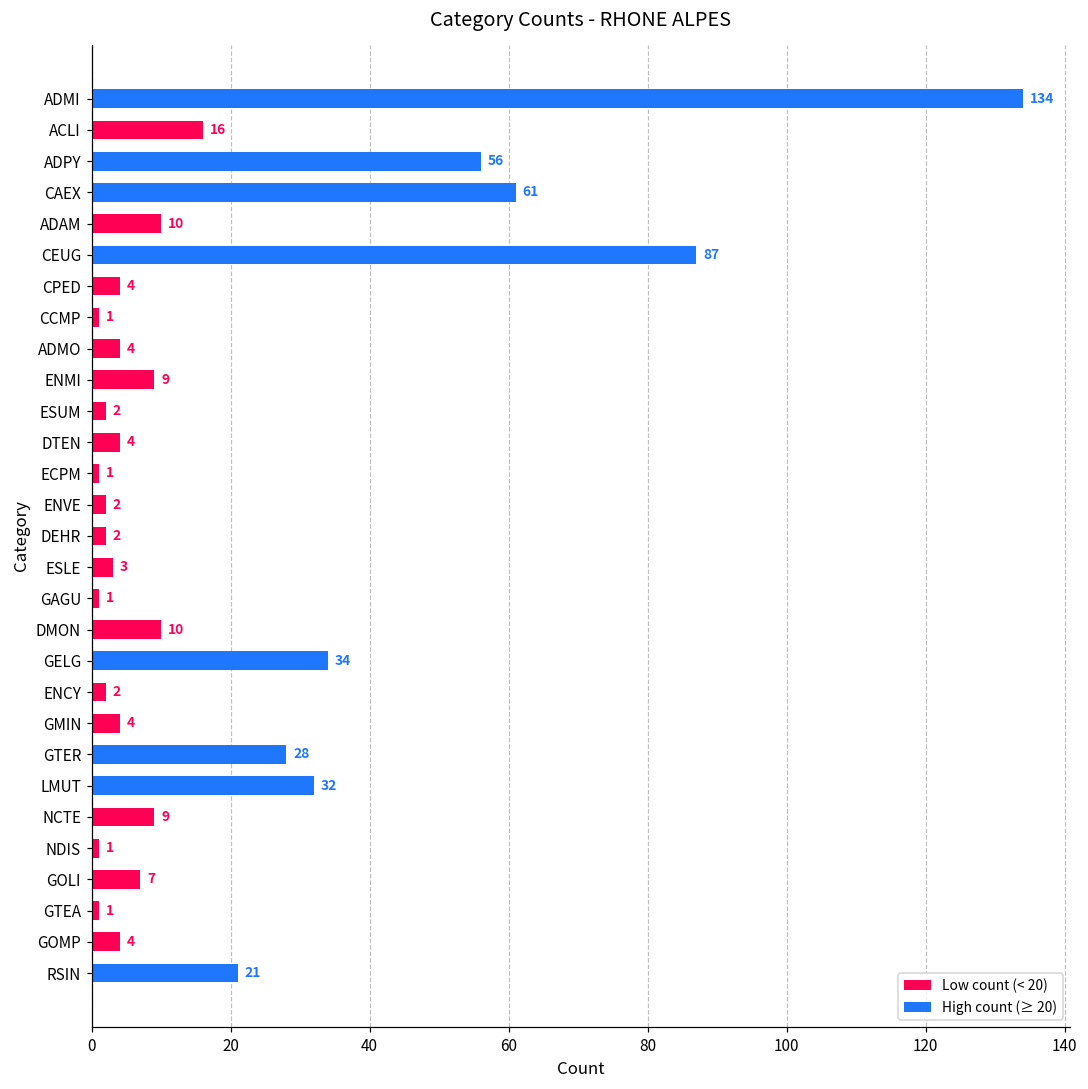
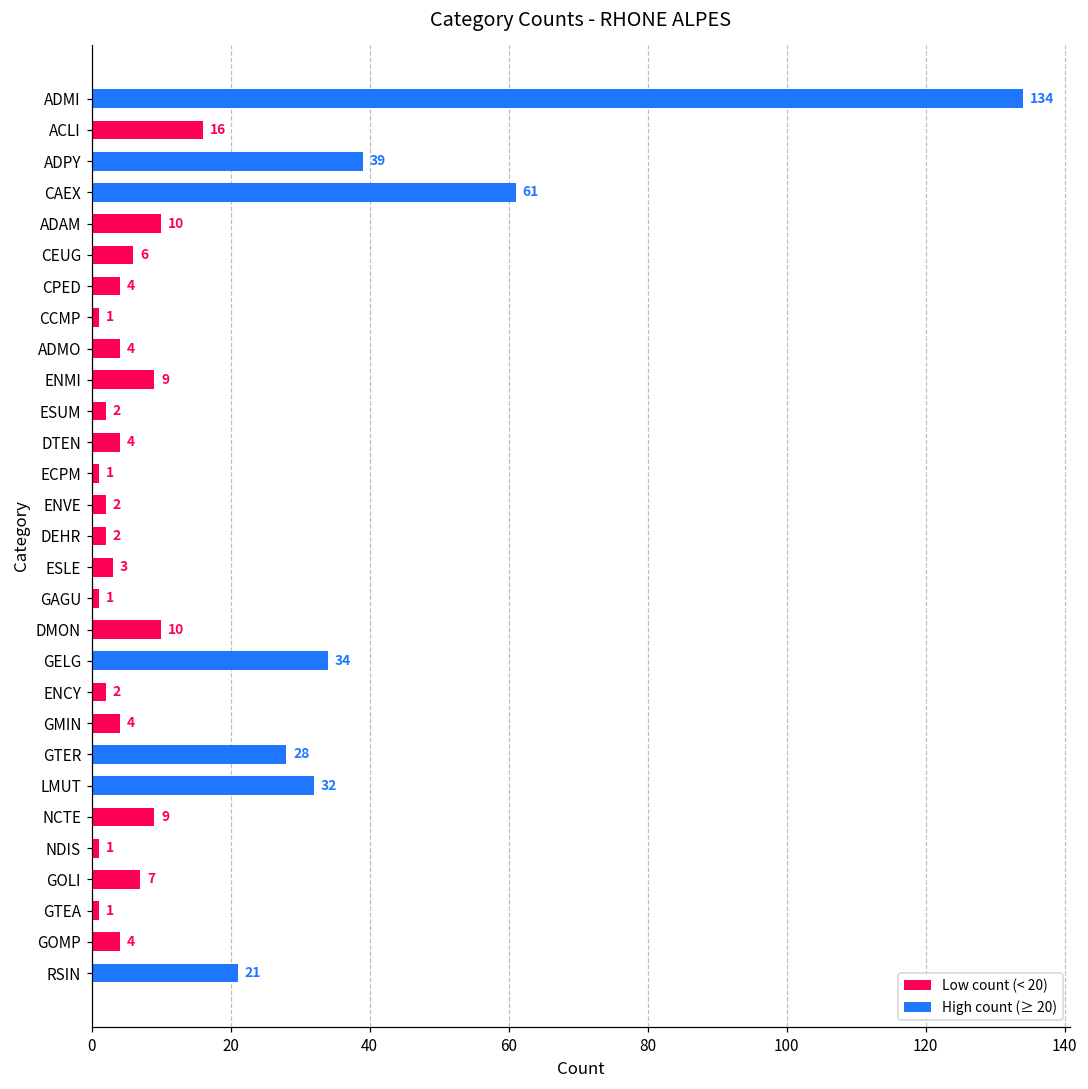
ADPY: 56 -> 39
CEUG: 87 -> 6
